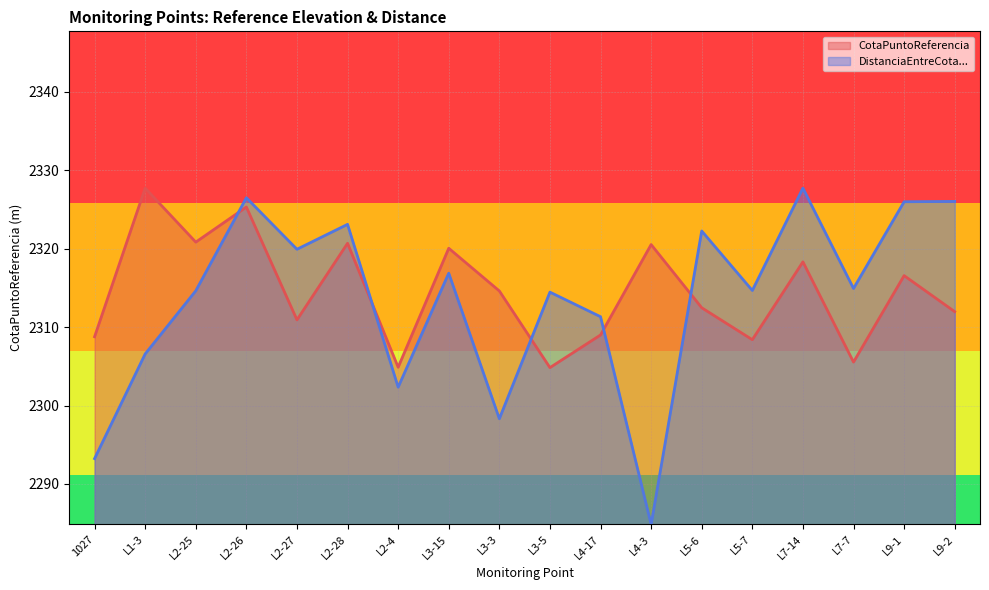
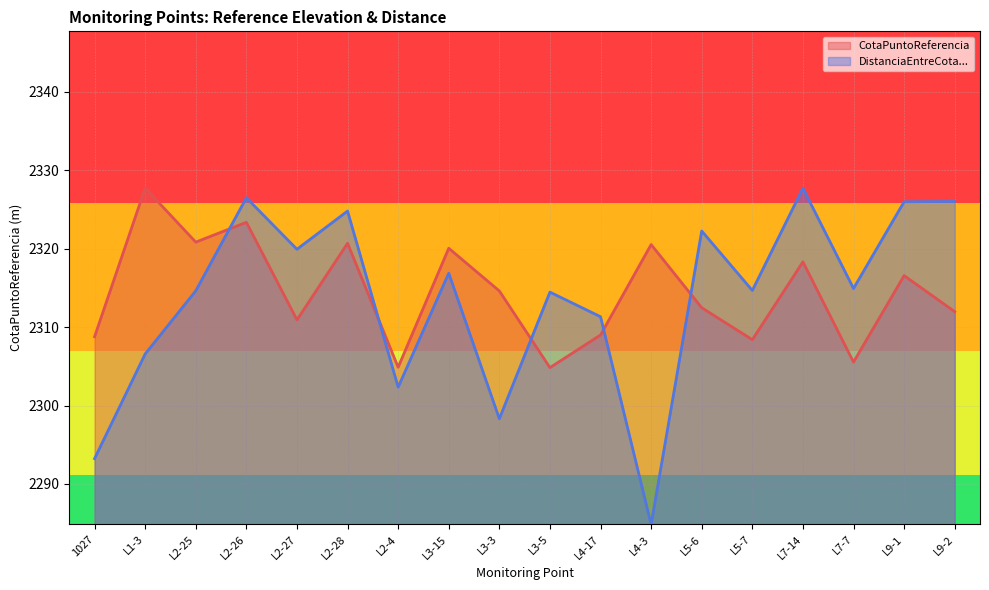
CotaPuntoReferencia, L2-26: 2325 -> 2323
DistanciaEntreCota..., L2-28: 2323 -> 2325
